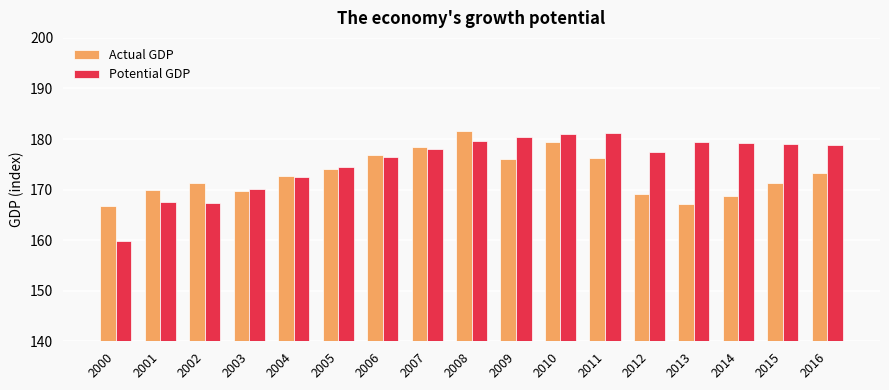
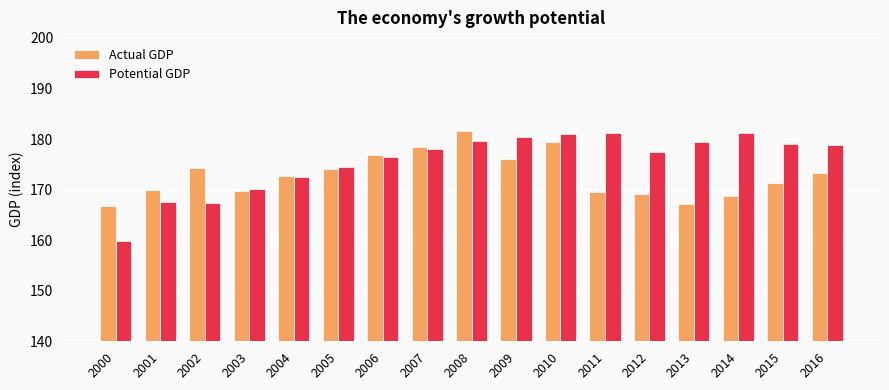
Actual GDP, 2002: 171 -> 174
Actual GDP, 2011: 176 -> 170
Potential GDP, 2014: 179 -> 181
